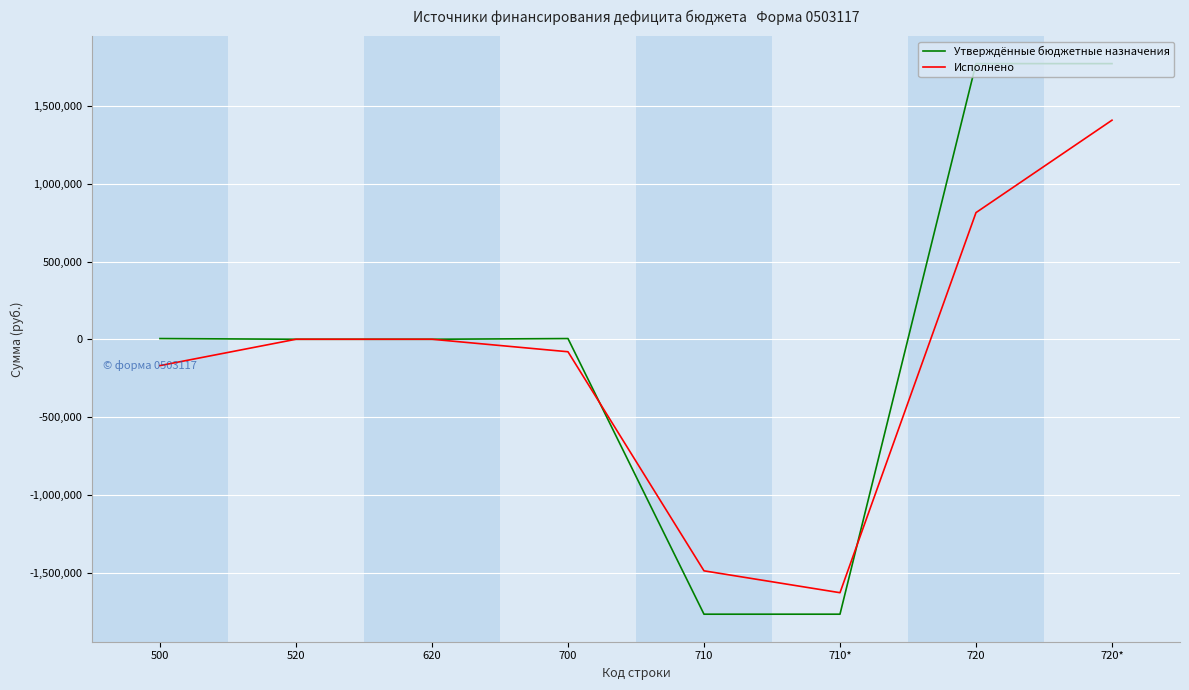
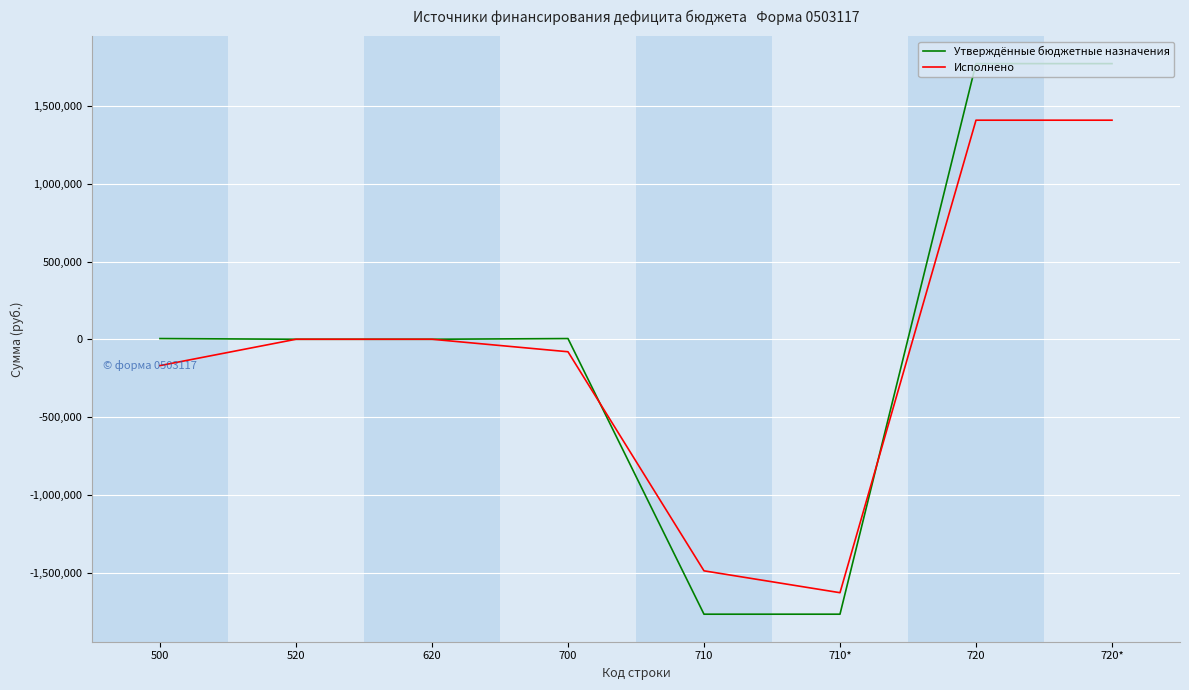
Исполнено, 720: 810,000 -> 1,410,000
